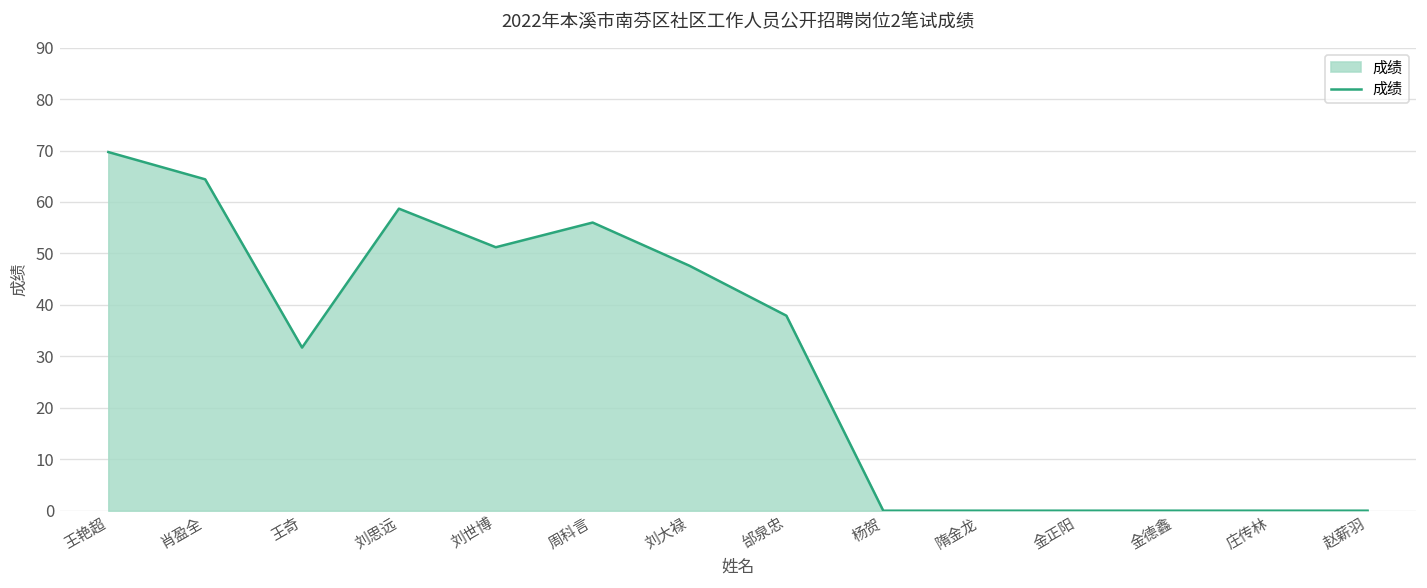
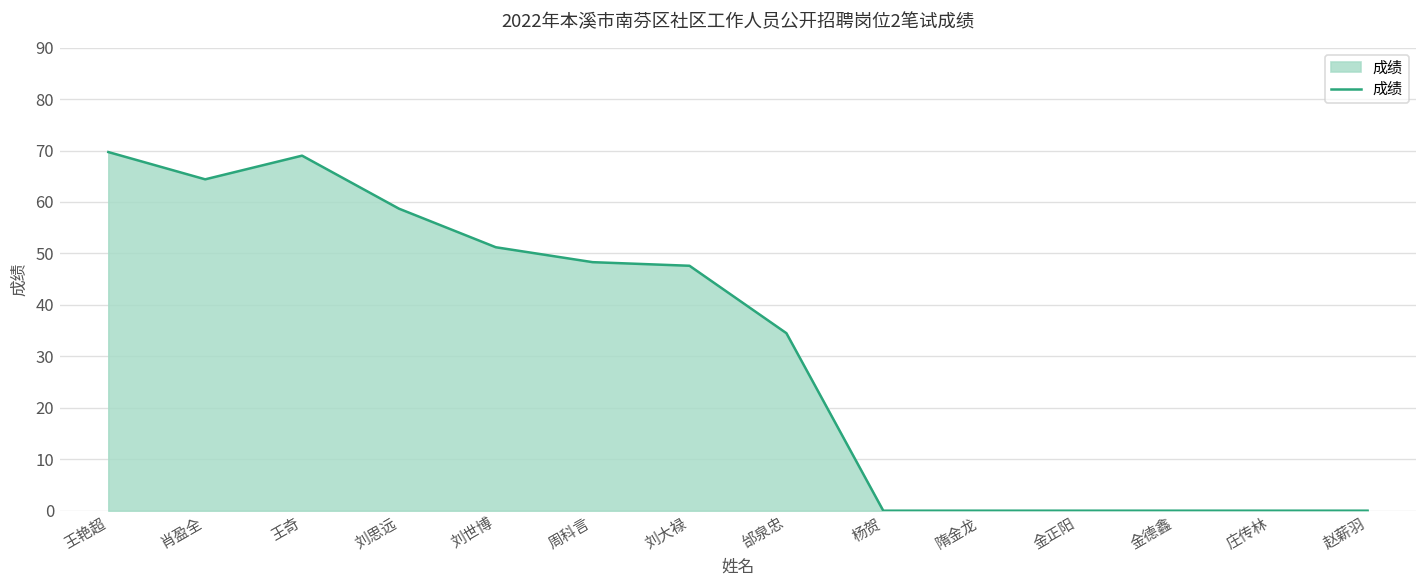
王奇: 32 -> 69
周科言: 56 -> 48
邰泉忠: 38 -> 35
